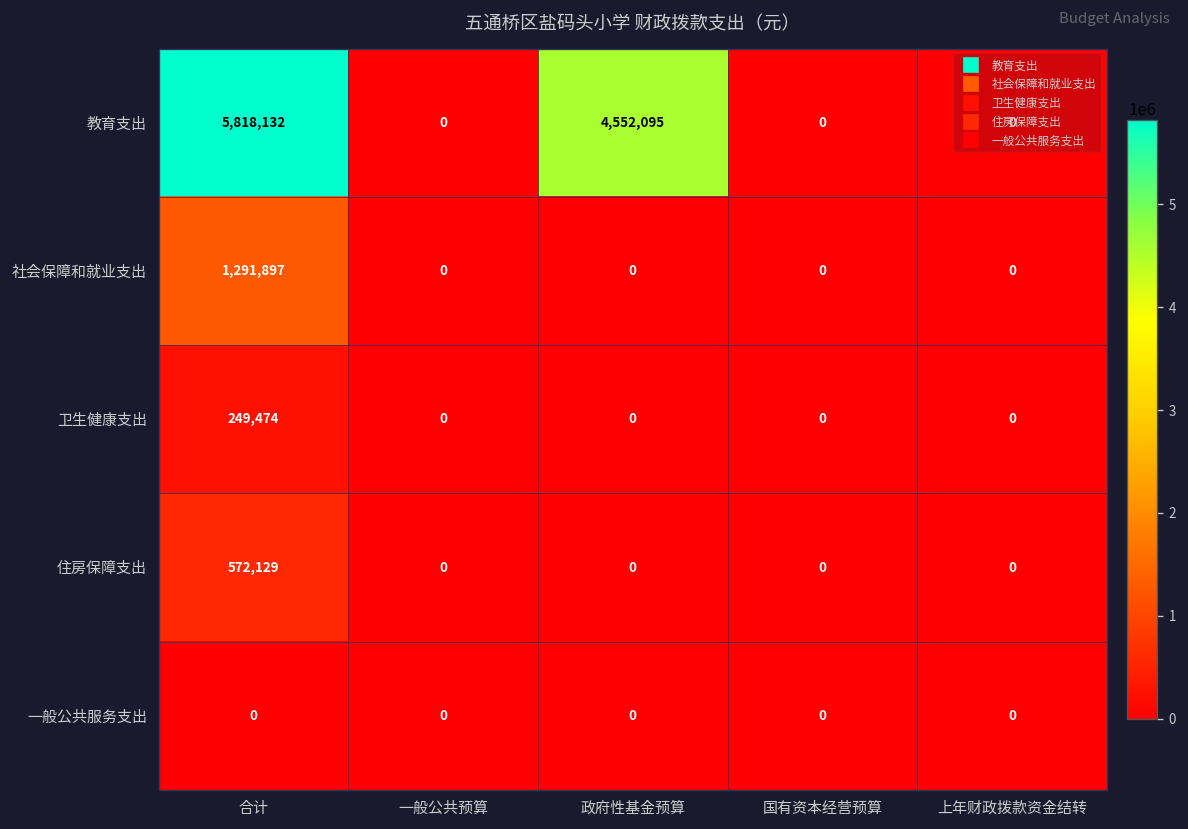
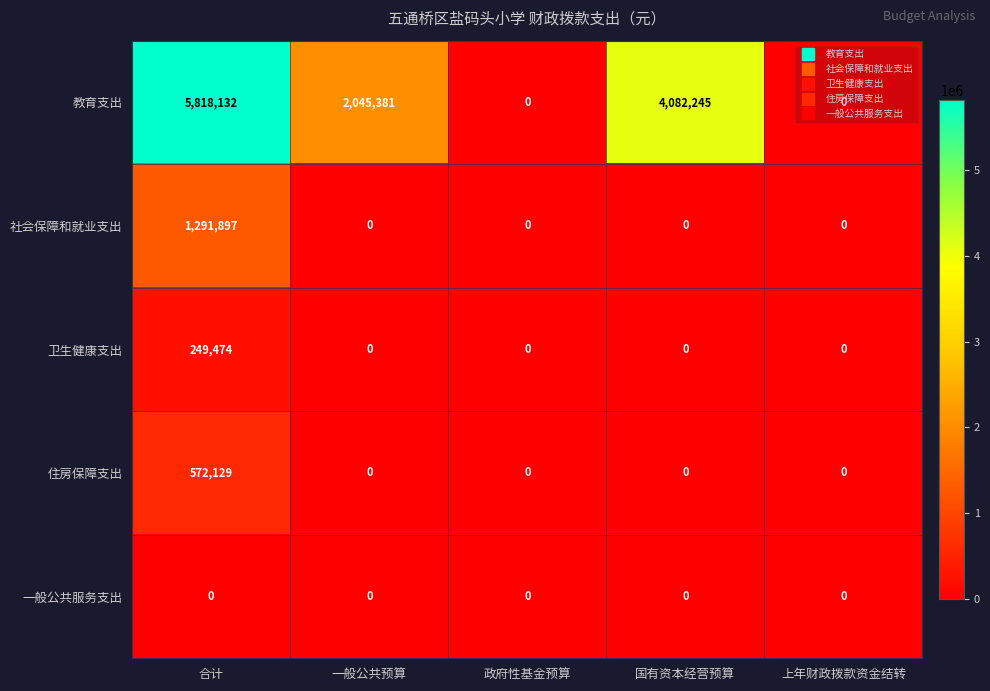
教育支出, 一般公共预算: 0 -> 2,045,381
教育支出, 政府性基金预算: 4,552,095 -> 0
教育支出, 国有资本经营预算: 0 -> 4,082,245
